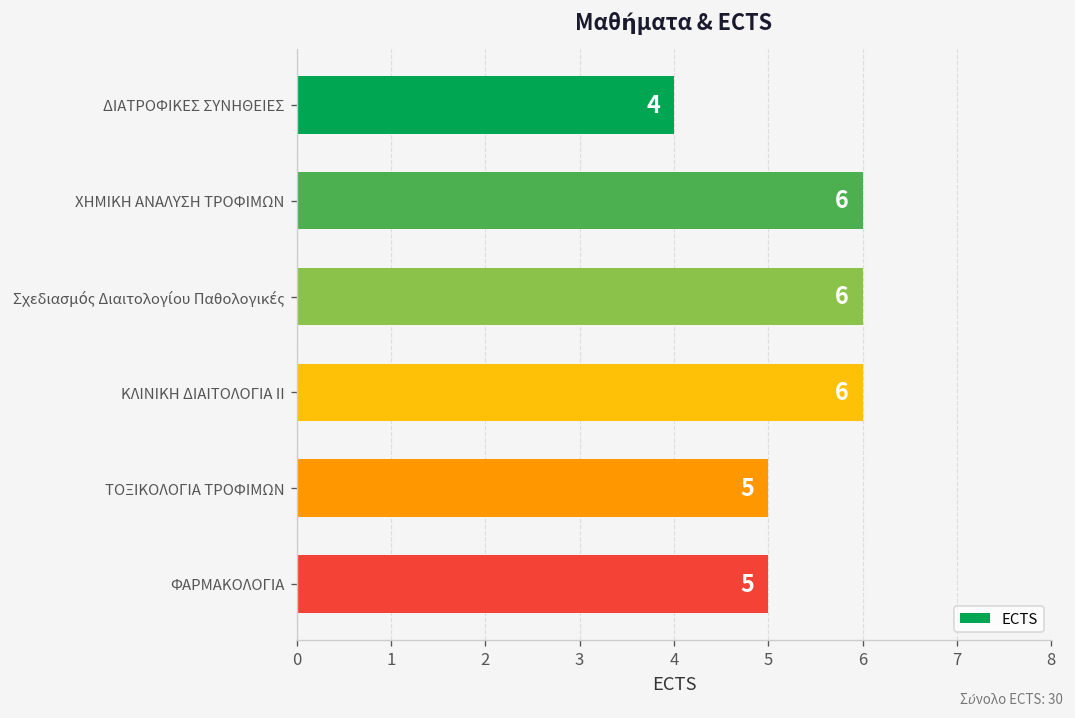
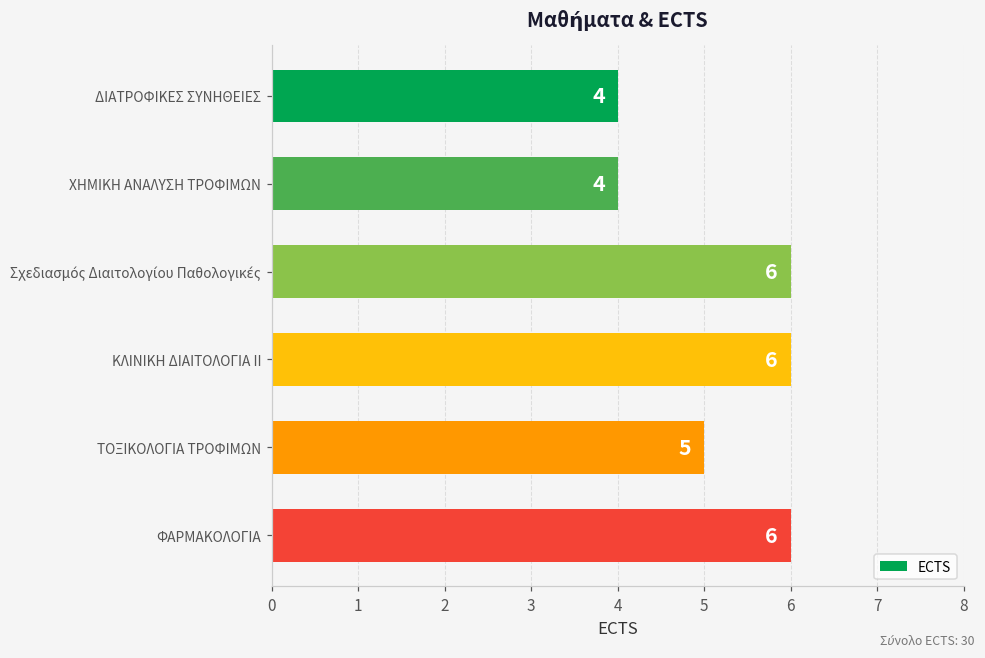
ΧΗΜΙΚΗ ΑΝΑΛΥΣΗ ΤΡΟΦΙΜΩΝ: 6 -> 4
ΦΑΡΜΑΚΟΛΟΓΙΑ: 5 -> 6
